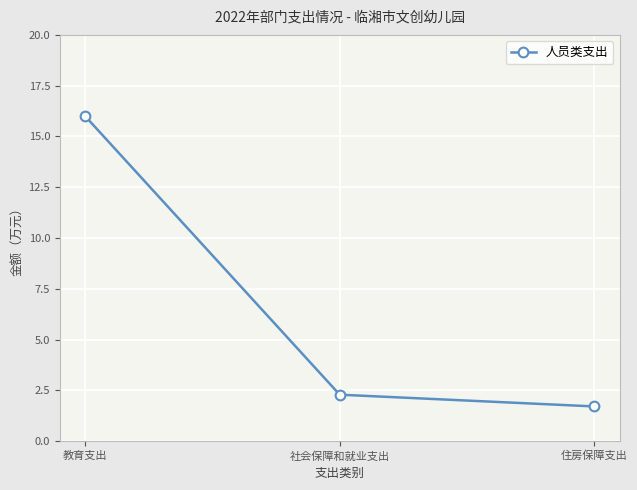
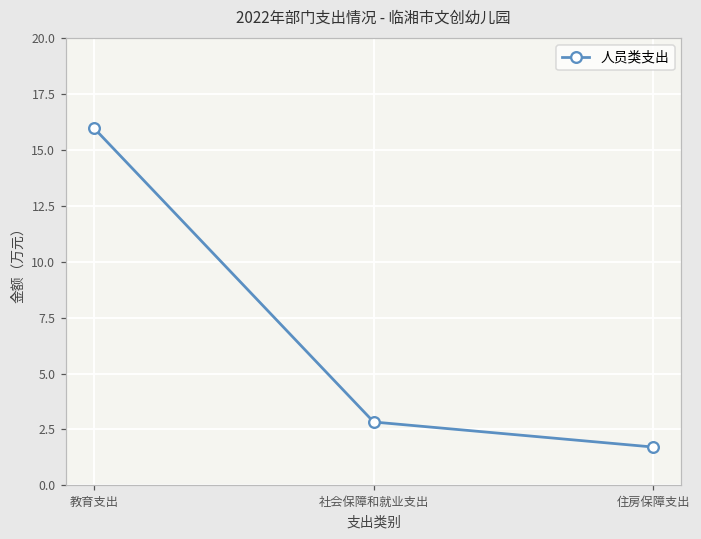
社会保障和就业支出: 2.3 -> 2.8
